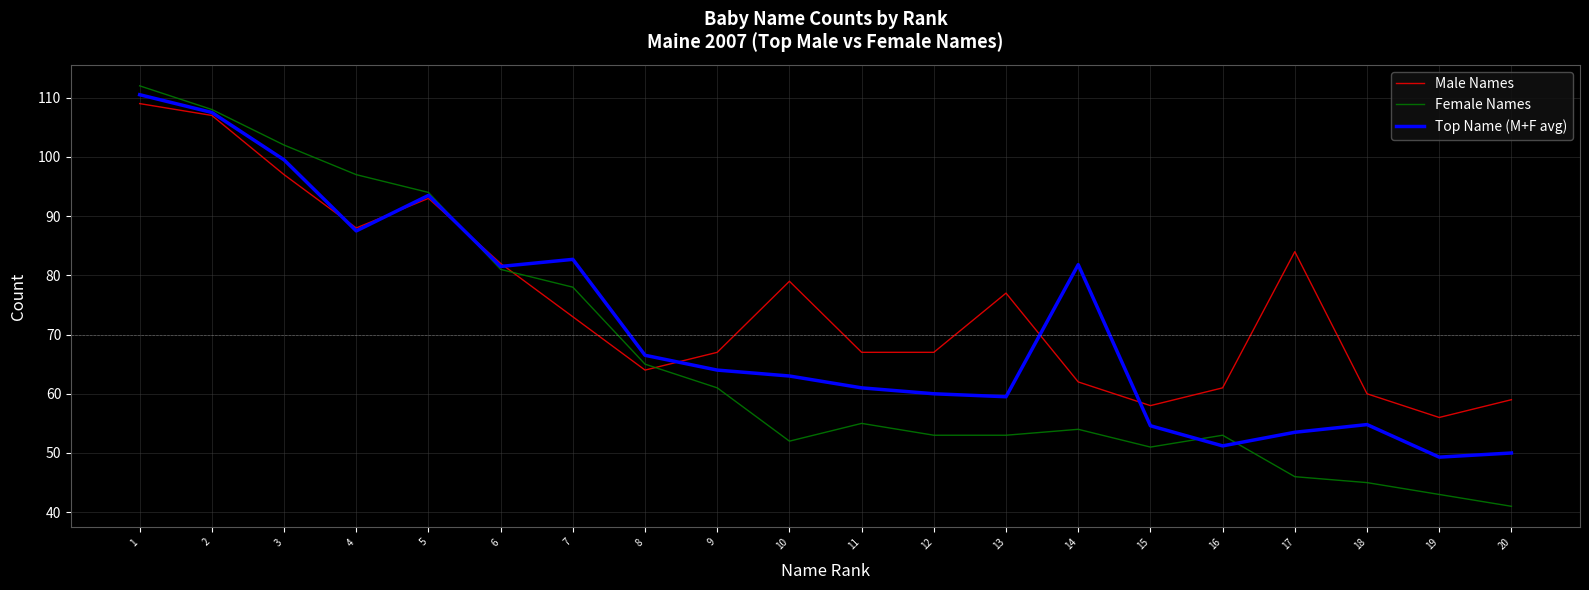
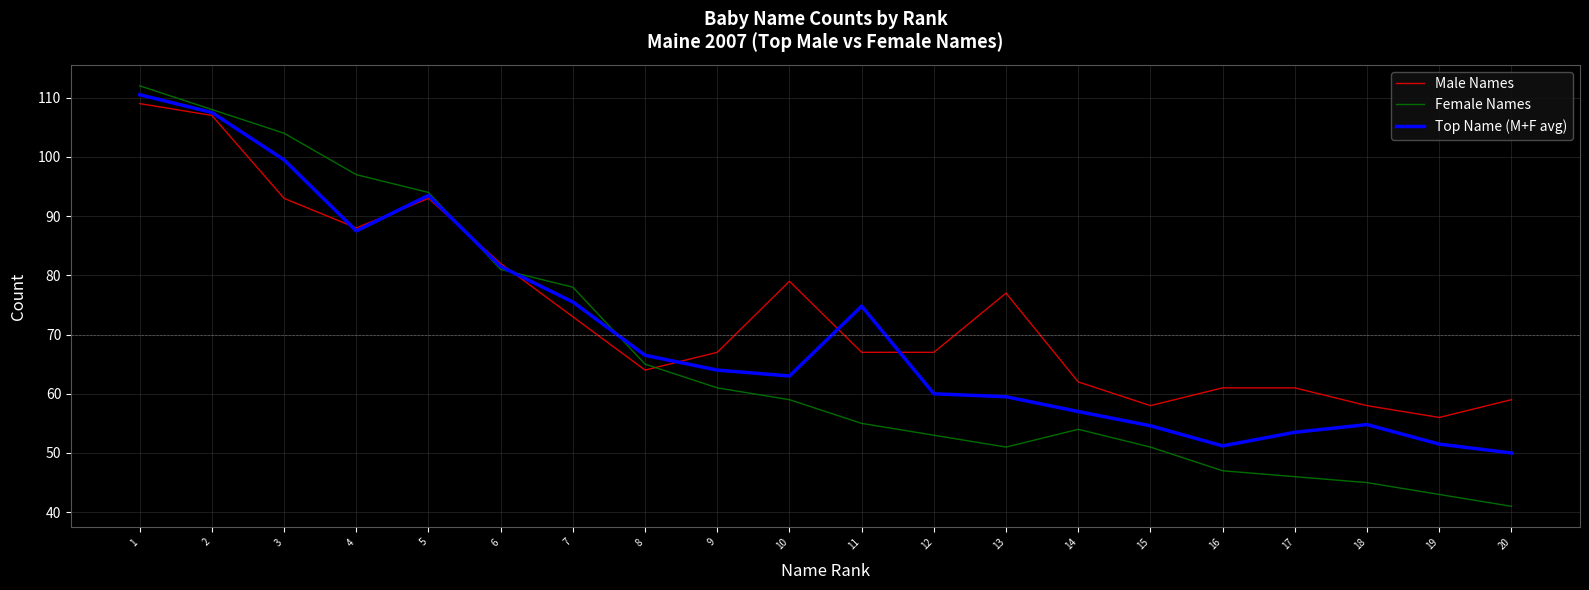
Male Names, 3: 97 -> 93
Female Names, 3: 102 -> 104
Top Name (M+F avg), 7: 83 -> 76
Female Names, 10: 52 -> 59
Top Name (M+F avg), 11: 61 -> 75
Female Names, 13: 53 -> 51
Top Name (M+F avg), 14: 82 -> 57
Female Names, 16: 53 -> 47
Male Names, 17: 84 -> 61
Male Names, 18: 60 -> 58
Top Name (M+F avg), 19: 49 -> 52
